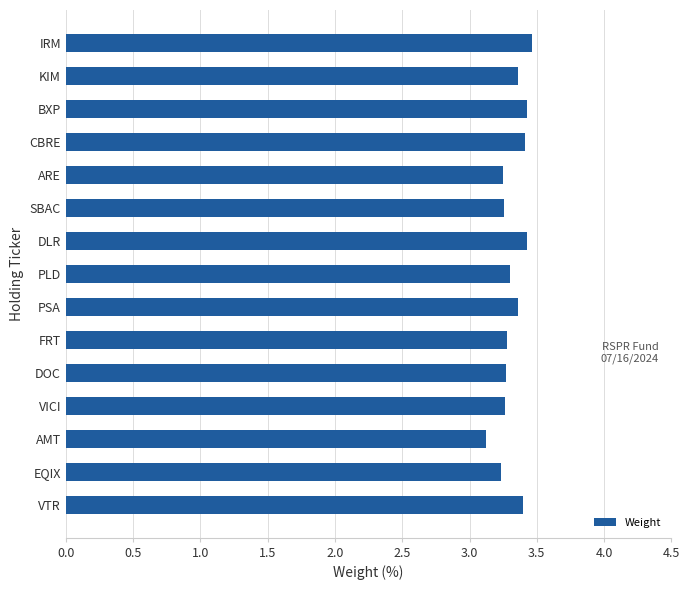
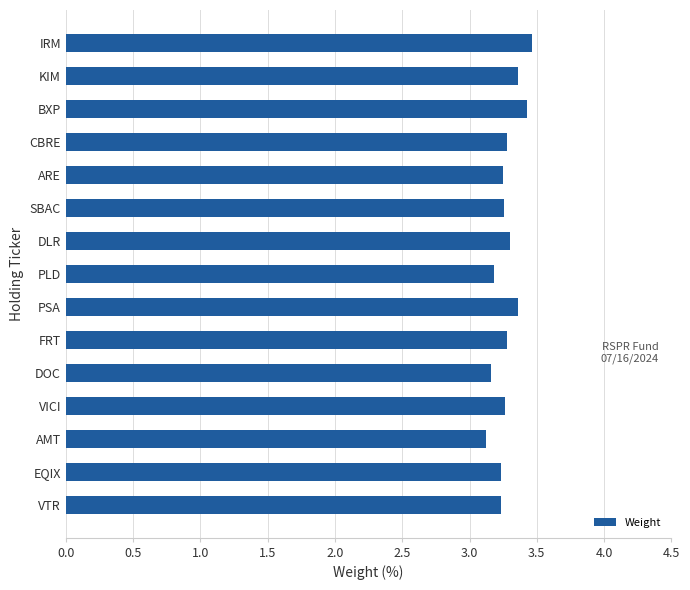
CBRE: 3.41 -> 3.28
DLR: 3.43 -> 3.30
PLD: 3.30 -> 3.18
DOC: 3.27 -> 3.16
VTR: 3.39 -> 3.23
